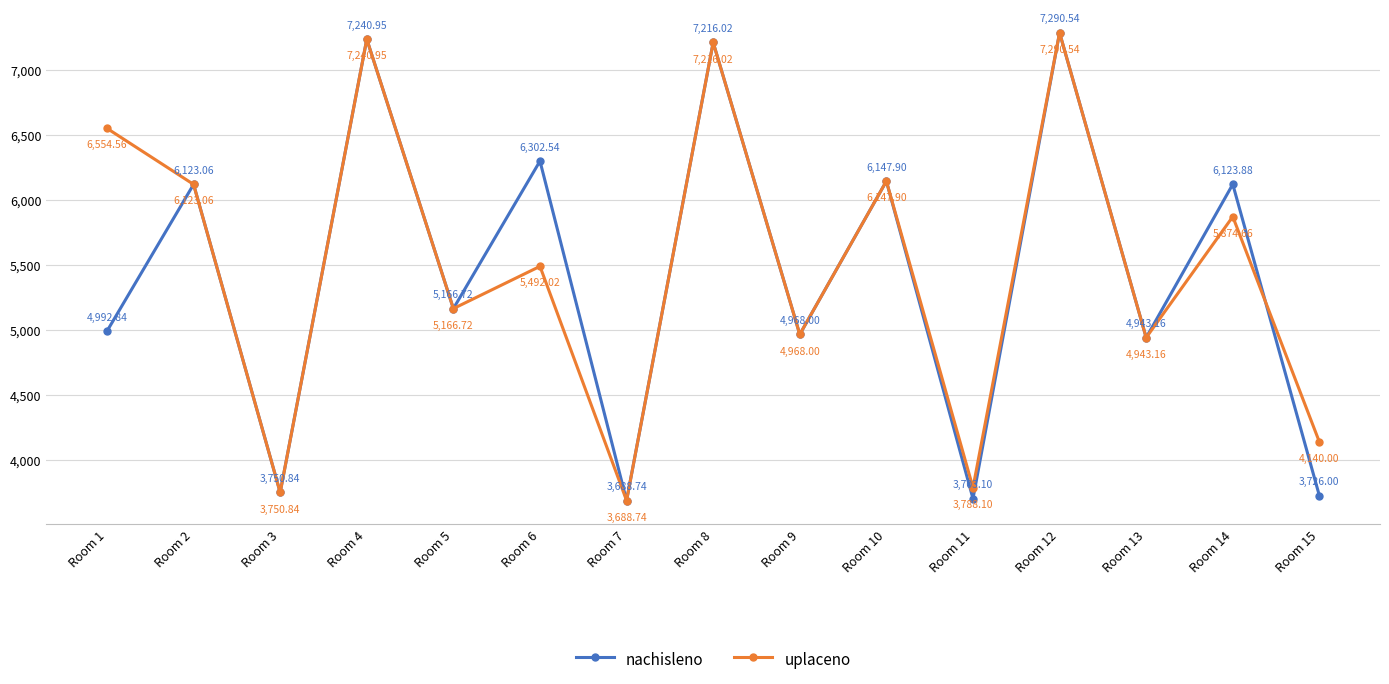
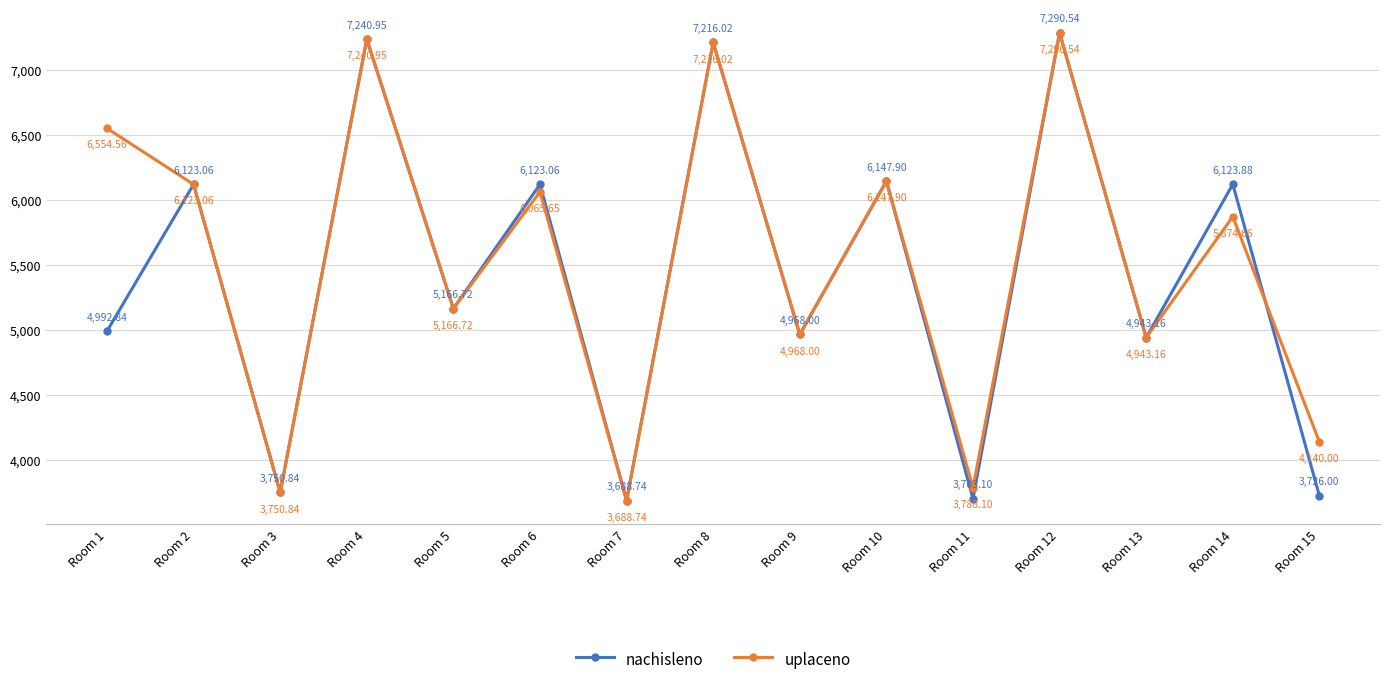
nachisleno, Room 6: 6,302.54 -> 6,123.06
uplaceno, Room 6: 5,492.02 -> 6,065.65
